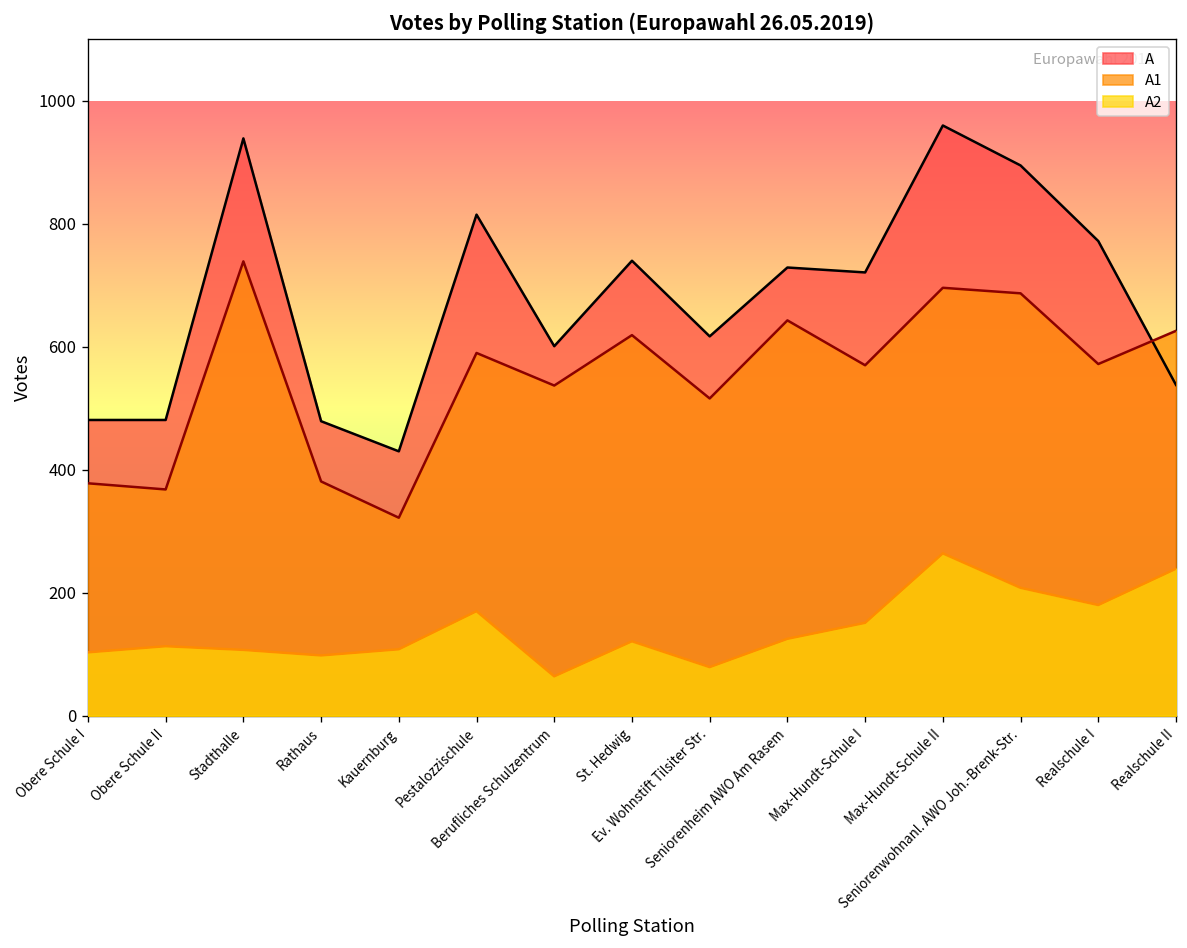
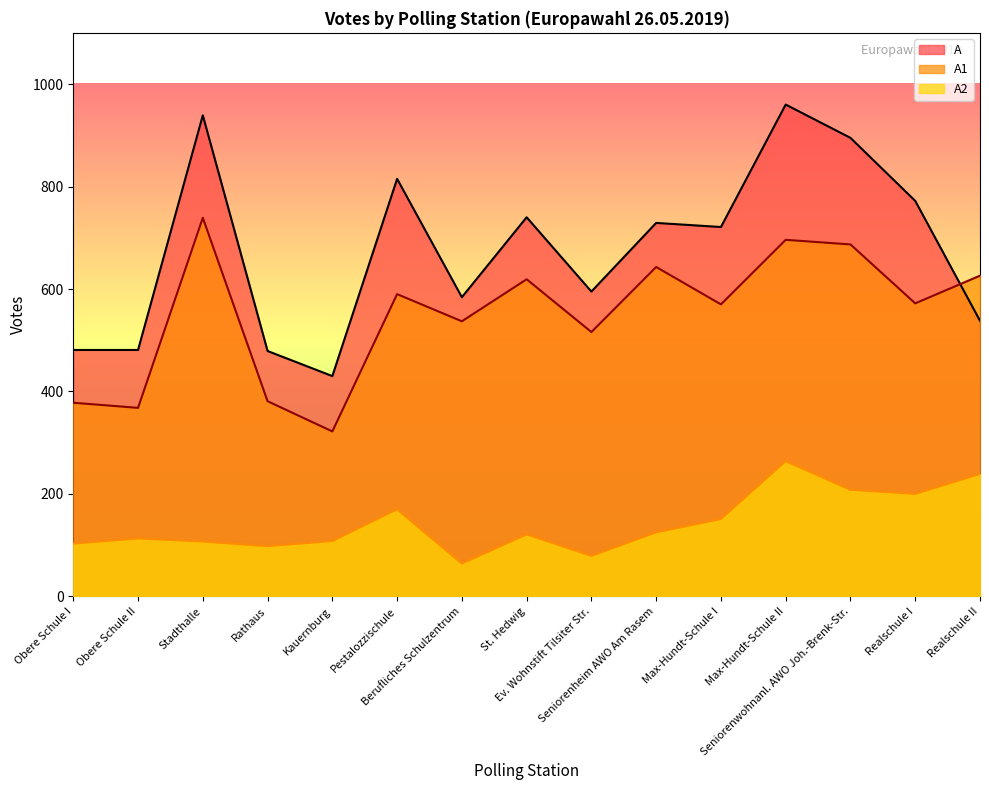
A, Berufliches Schulzentrum: 600 -> 580
A, Ev. Wohnstift Tilsiter Str.: 620 -> 600
A2, Realschule I: 180 -> 200
